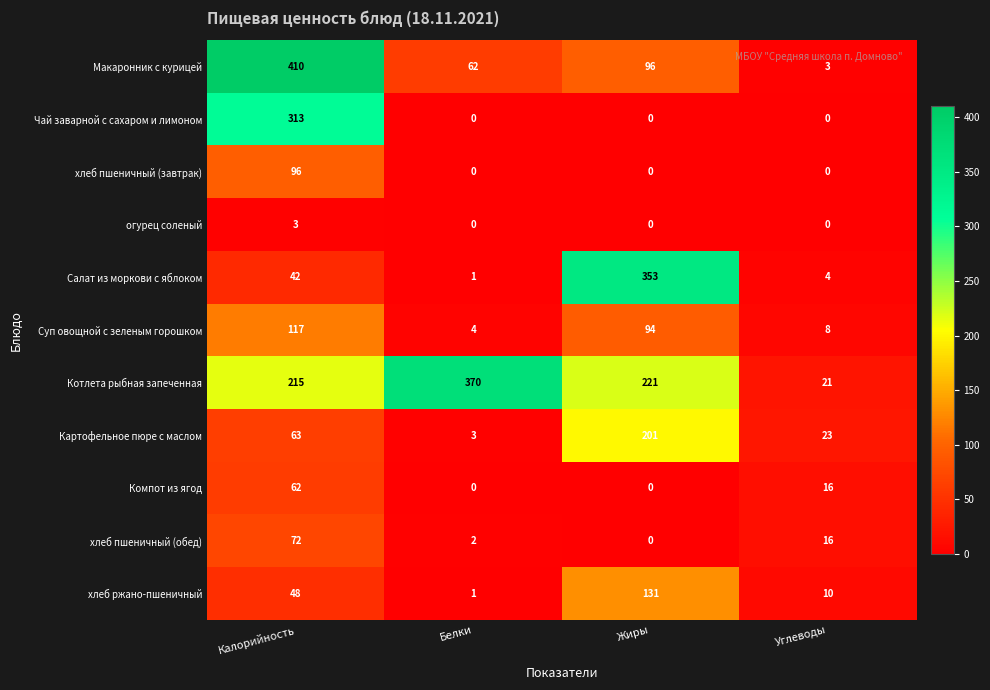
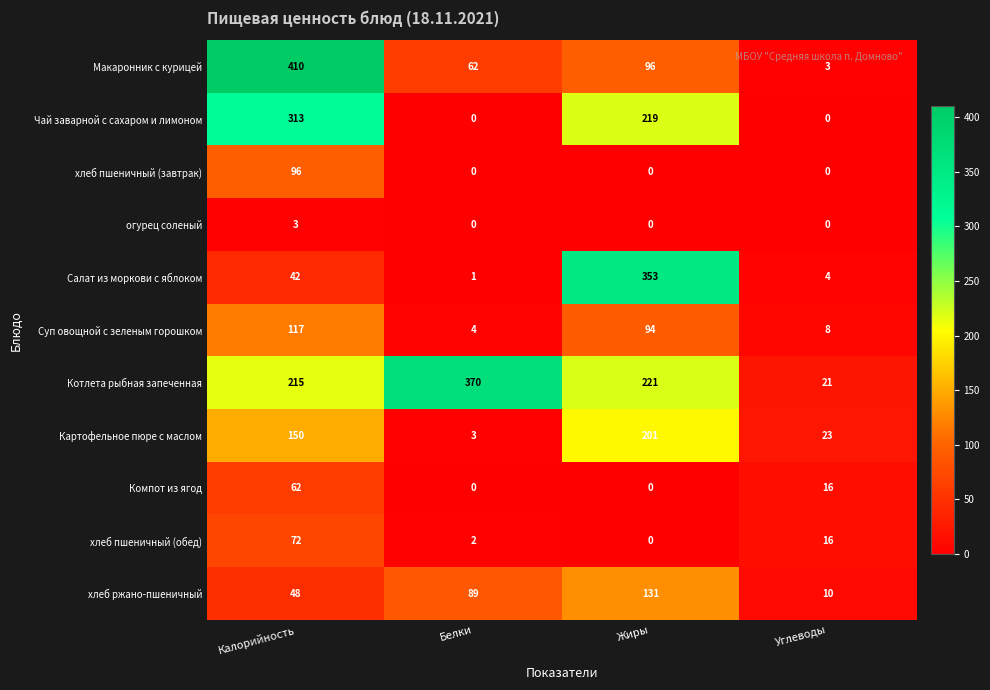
Чай заварной с сахаром и лимоном, Жиры: 0 -> 219
Картофельное пюре с маслом, Калорийность: 63 -> 150
хлеб ржано-пшеничный, Белки: 1 -> 89
